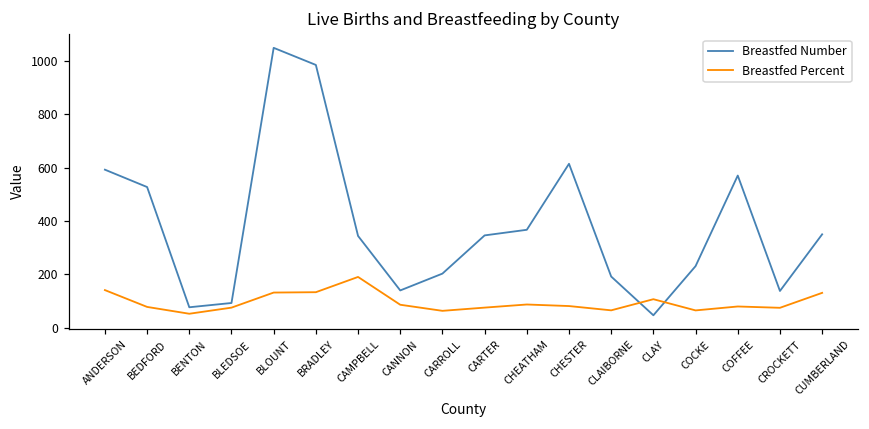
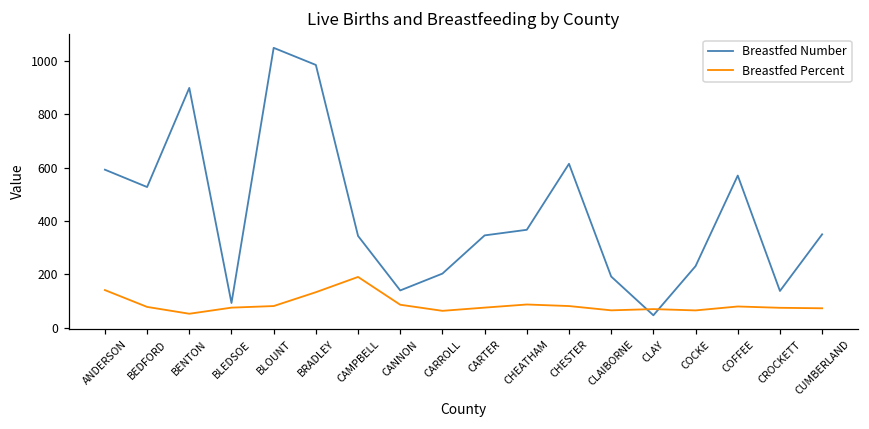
Breastfed Number, BENTON: 80 -> 900
Breastfed Percent, BLOUNT: 130 -> 80
Breastfed Percent, CLAY: 110 -> 70
Breastfed Percent, CUMBERLAND: 130 -> 70
